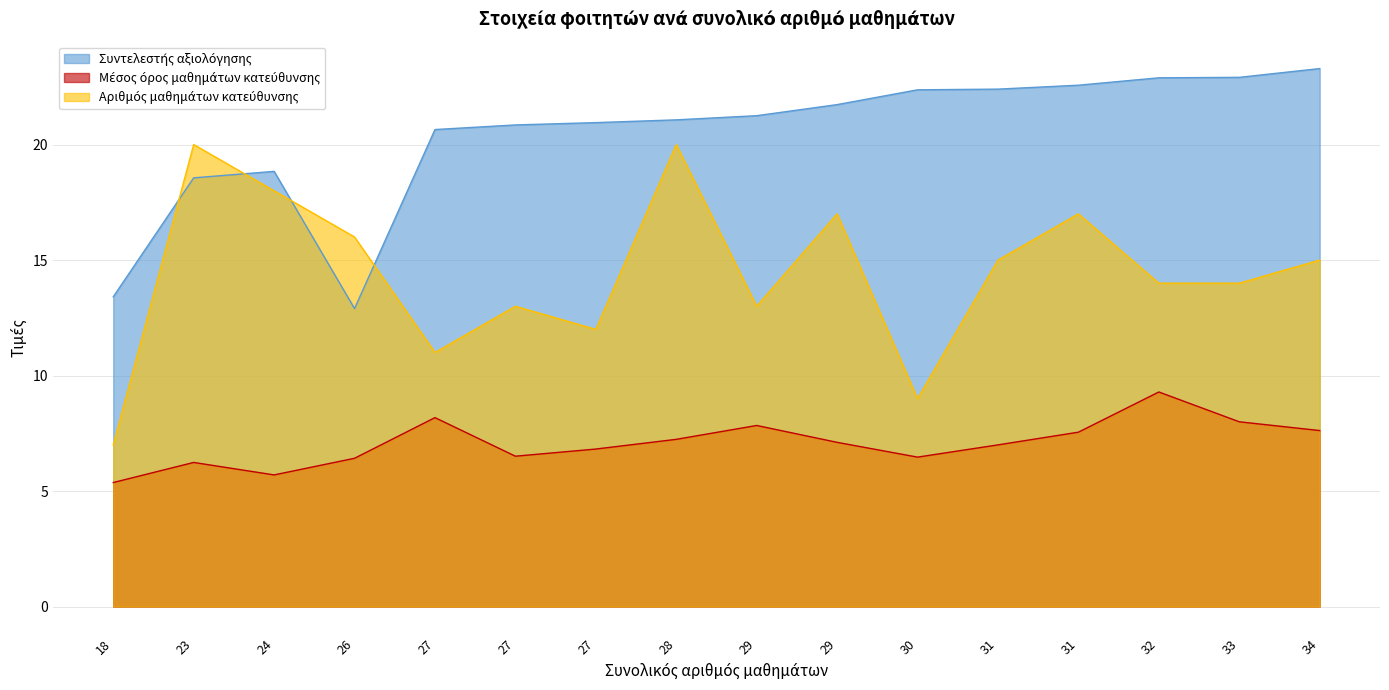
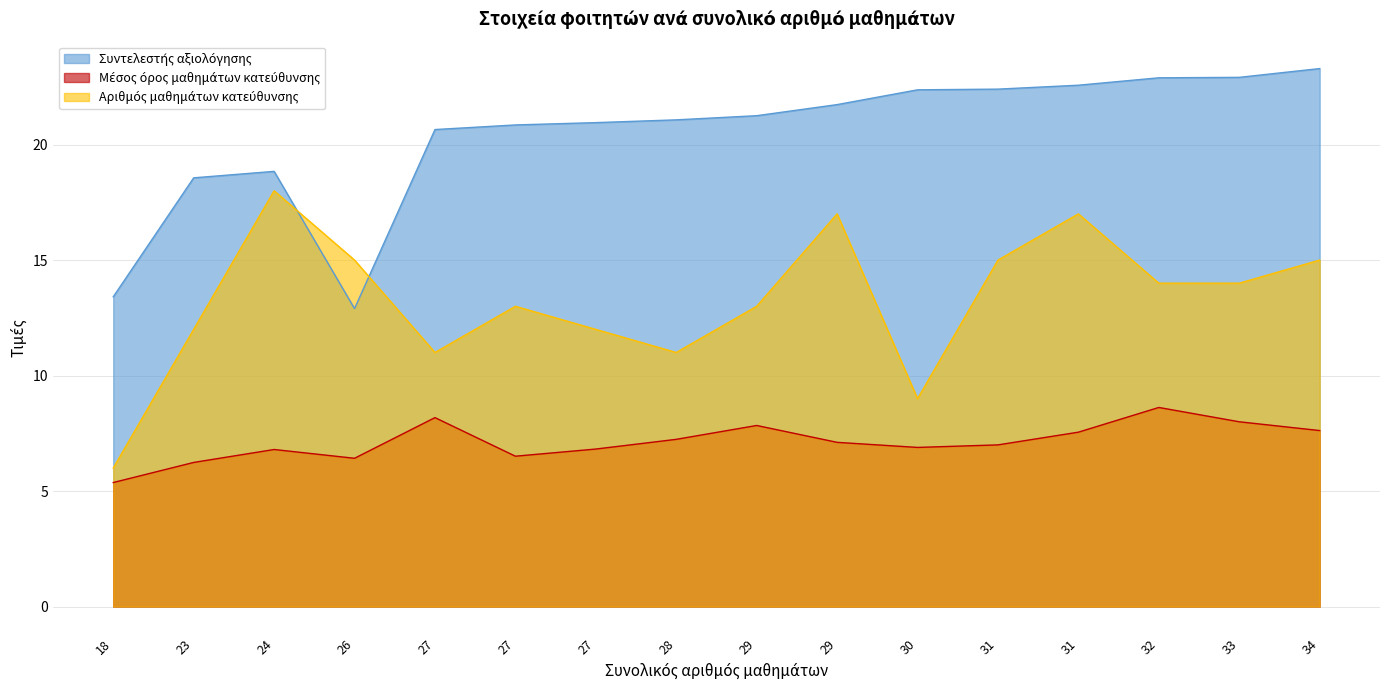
Αριθμός μαθημάτων κατεύθυνσης, 18: 7 -> 6
Αριθμός μαθημάτων κατεύθυνσης, 23: 20 -> 12
Μέσος όρος μαθημάτων κατεύθυνσης, 24: 5.7 -> 6.8
Αριθμός μαθημάτων κατεύθυνσης, 26: 16 -> 15
Αριθμός μαθημάτων κατεύθυνσης, 28: 20 -> 11
Μέσος όρος μαθημάτων κατεύθυνσης, 30: 6.5 -> 6.9
Μέσος όρος μαθημάτων κατεύθυνσης, 32: 9.3 -> 8.6
